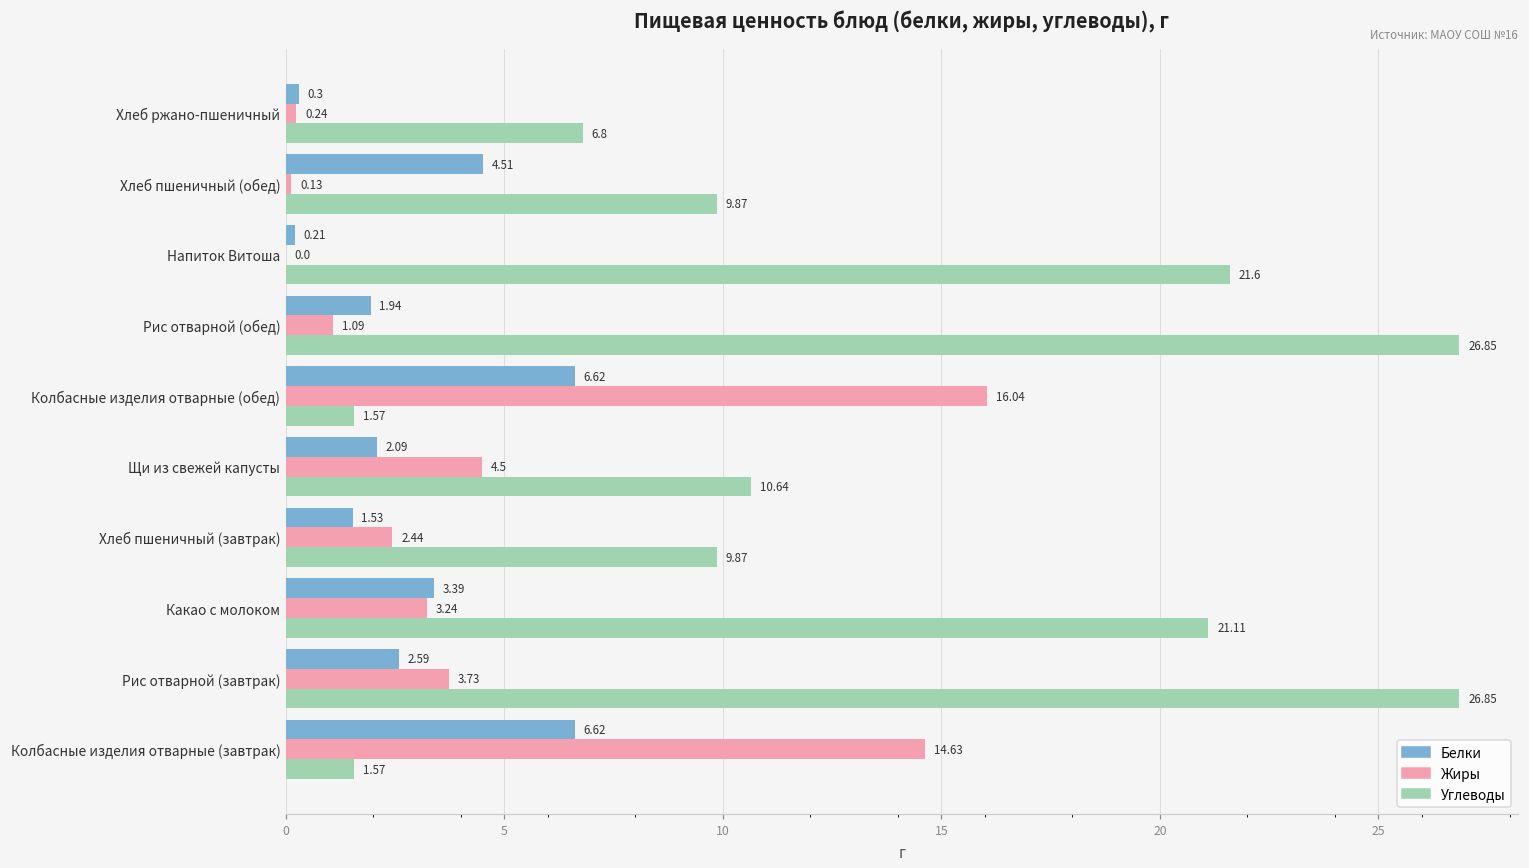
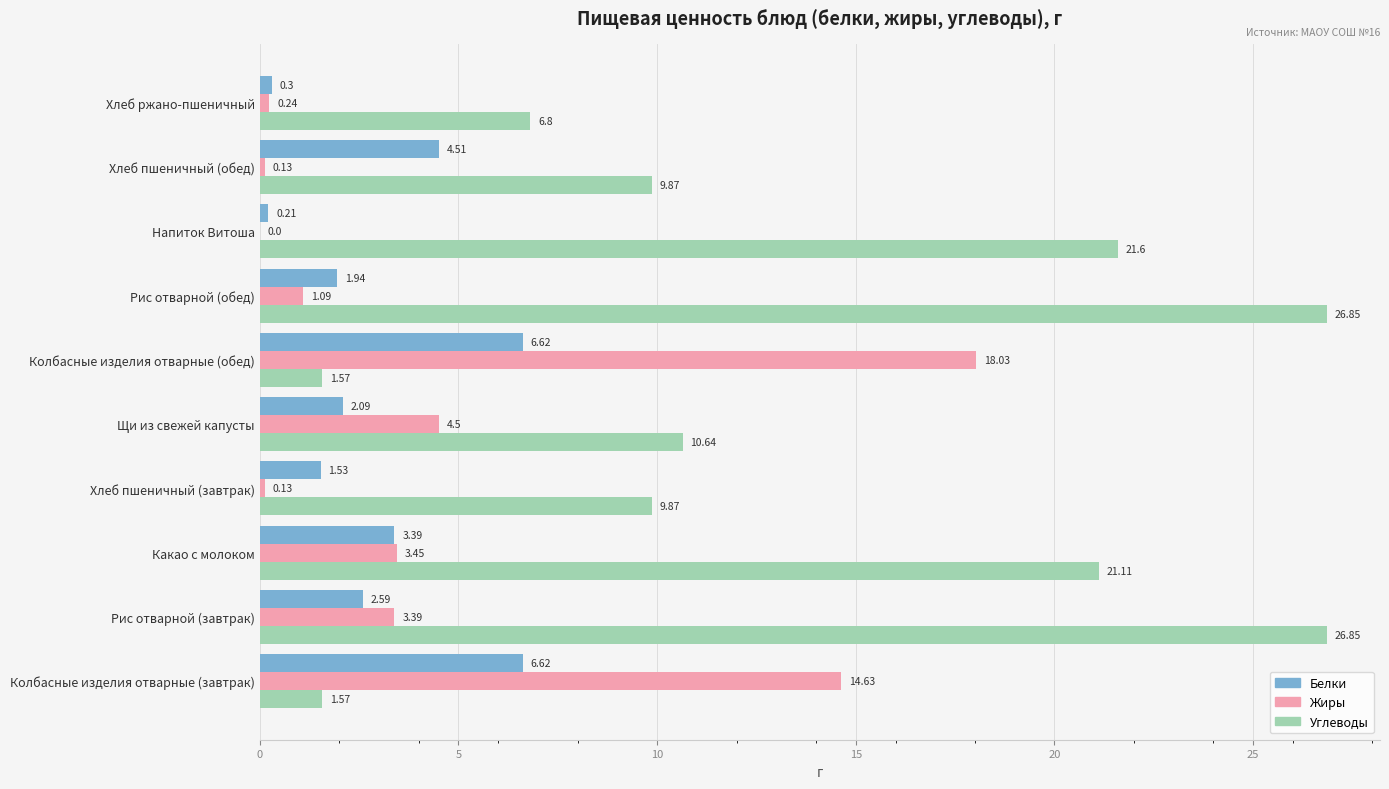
Жиры, Колбасные изделия отварные (обед): 16.04 -> 18.03
Жиры, Хлеб пшеничный (завтрак): 2.44 -> 0.13
Жиры, Какао с молоком: 3.24 -> 3.45
Жиры, Рис отварной (завтрак): 3.73 -> 3.39
